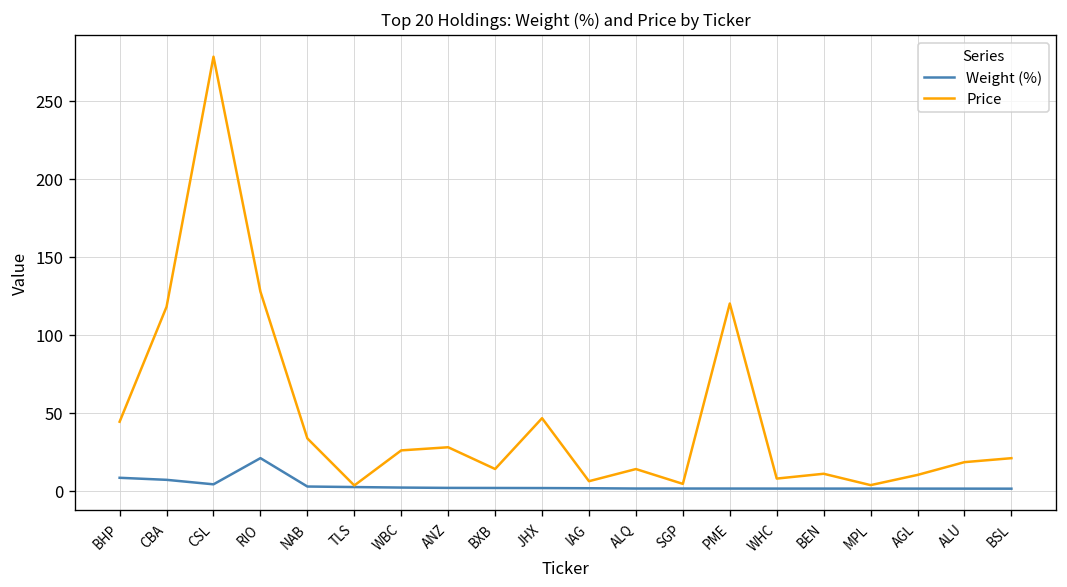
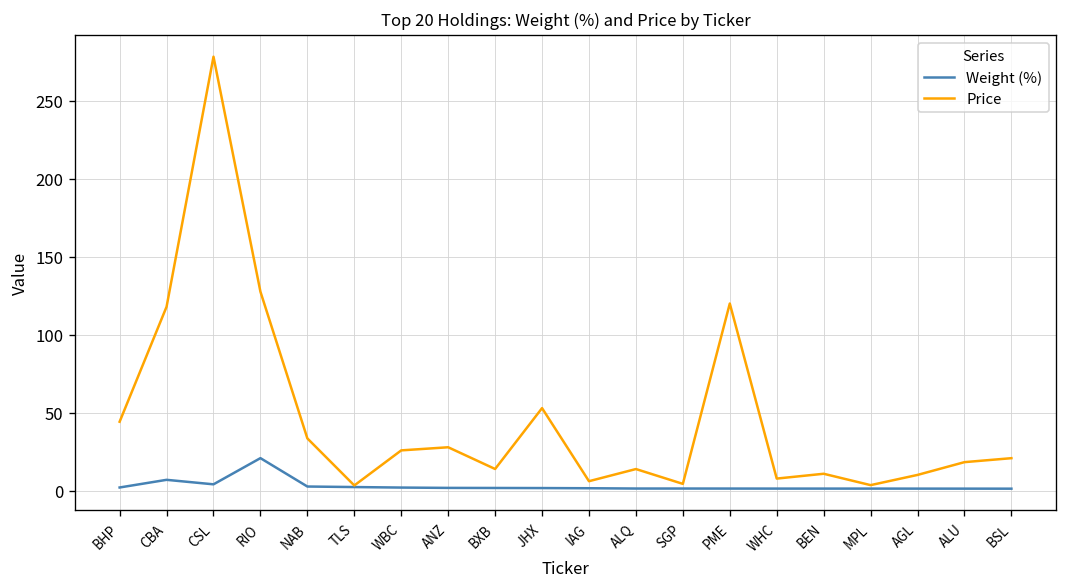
Weight (%), BHP: 8 -> 2
Price, JHX: 47 -> 53
